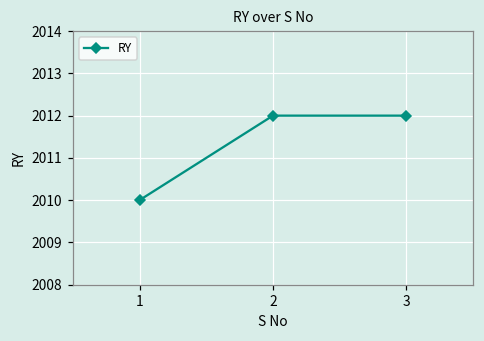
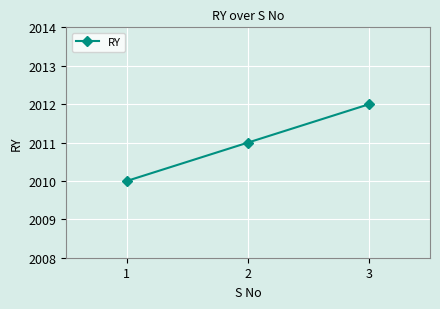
2: 2012 -> 2011
